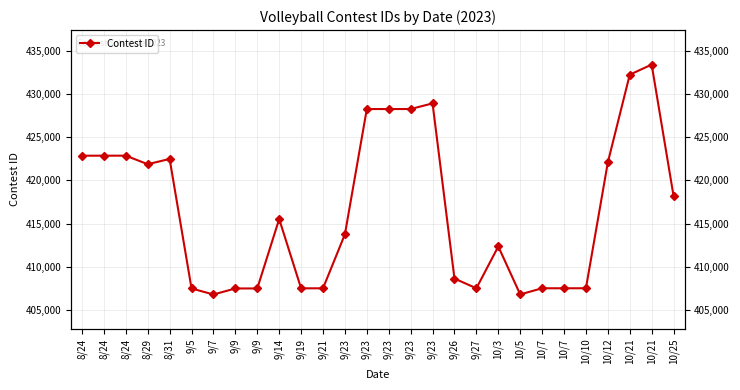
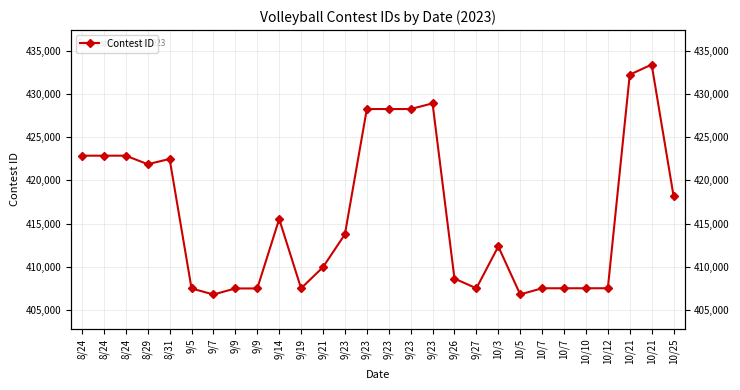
9/21: 407,000 -> 410,000
10/12: 422,000 -> 407,000
